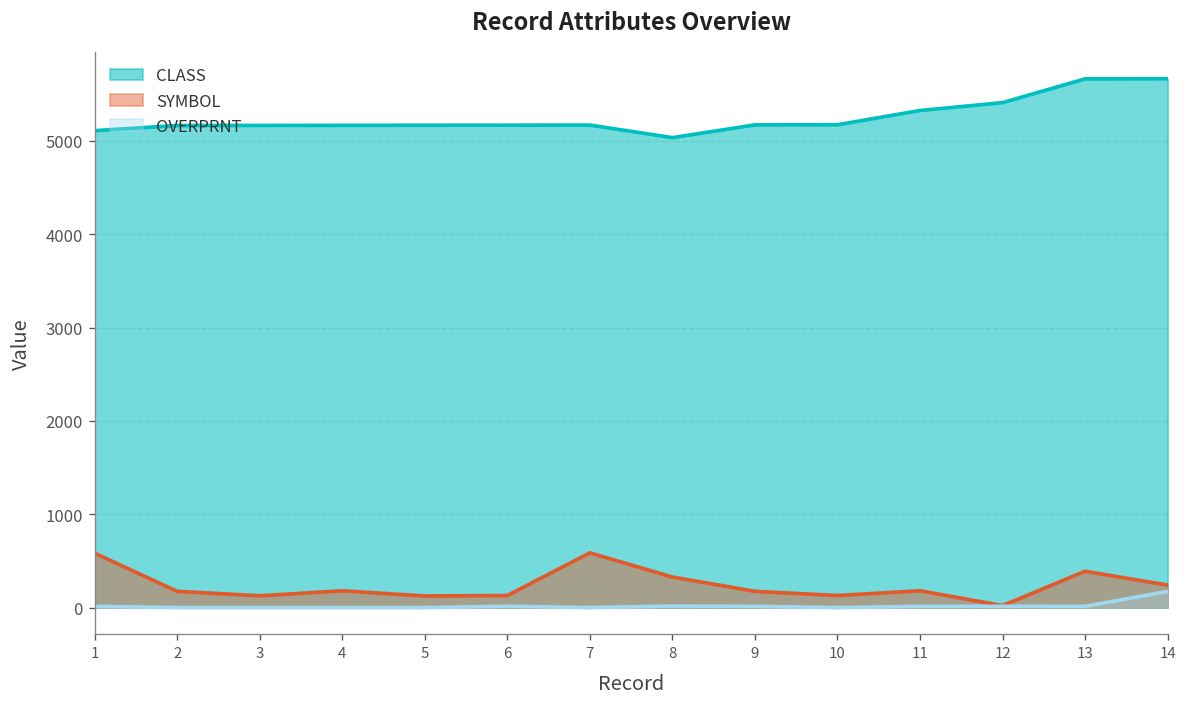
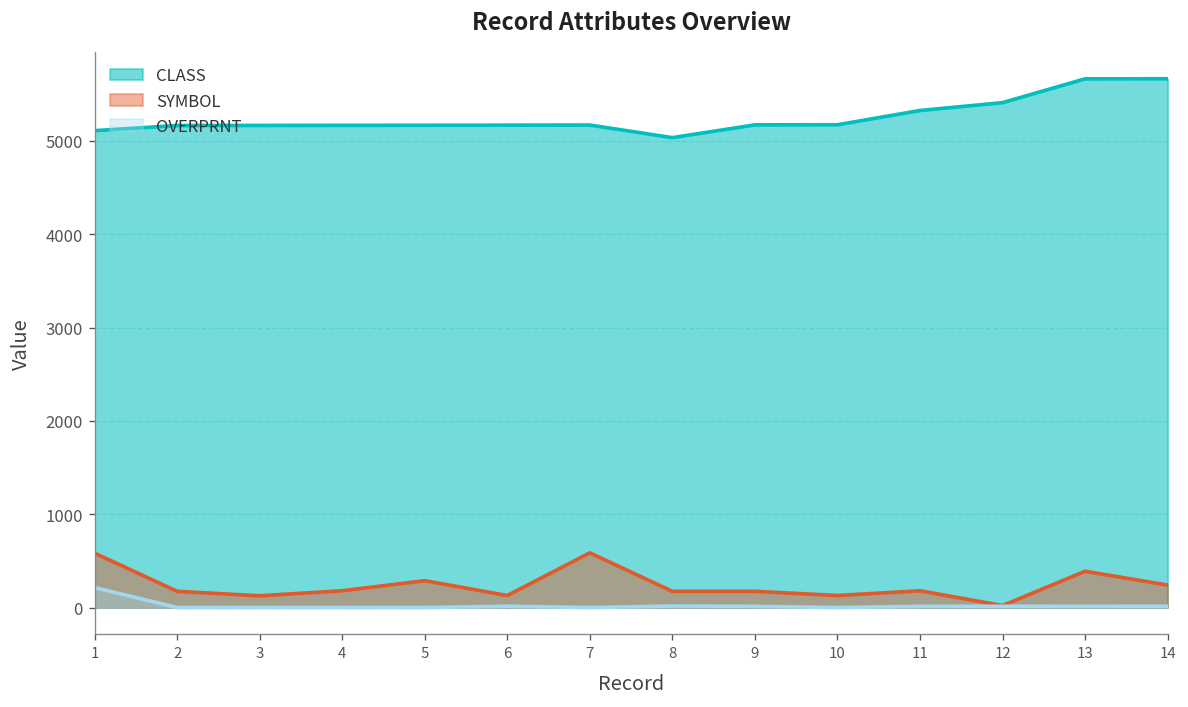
OVERPRNT, 1: 0 -> 200
SYMBOL, 5: 100 -> 300
SYMBOL, 8: 300 -> 200
OVERPRNT, 14: 200 -> 0
